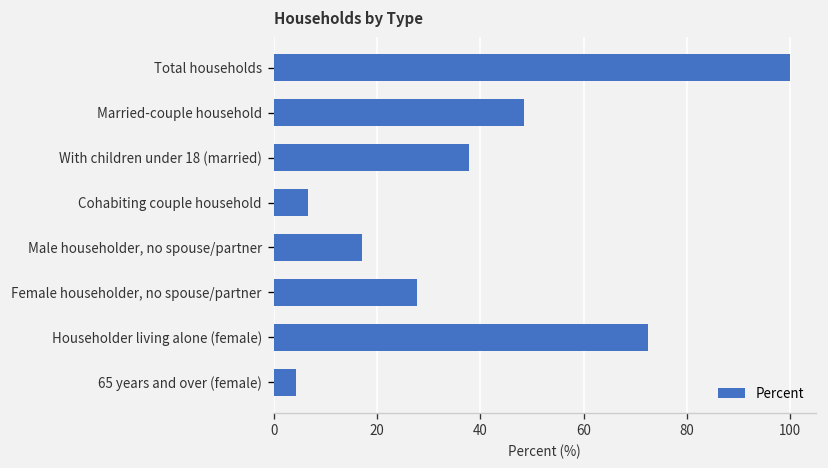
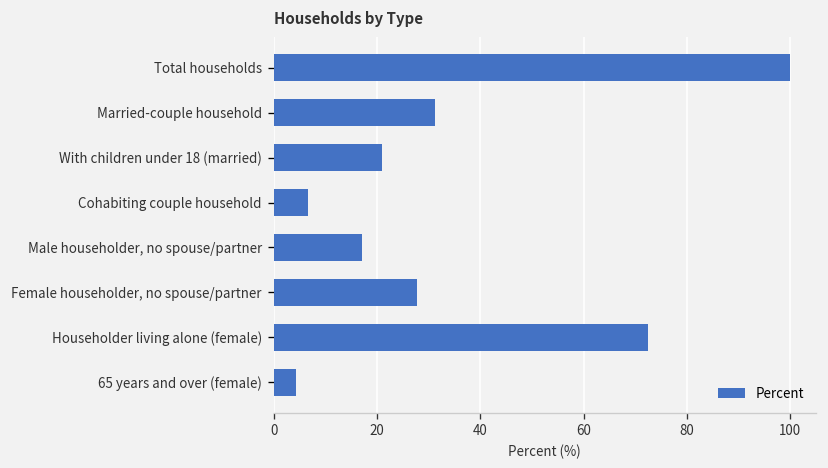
Married-couple household: 49 -> 31
With children under 18 (married): 38 -> 21
